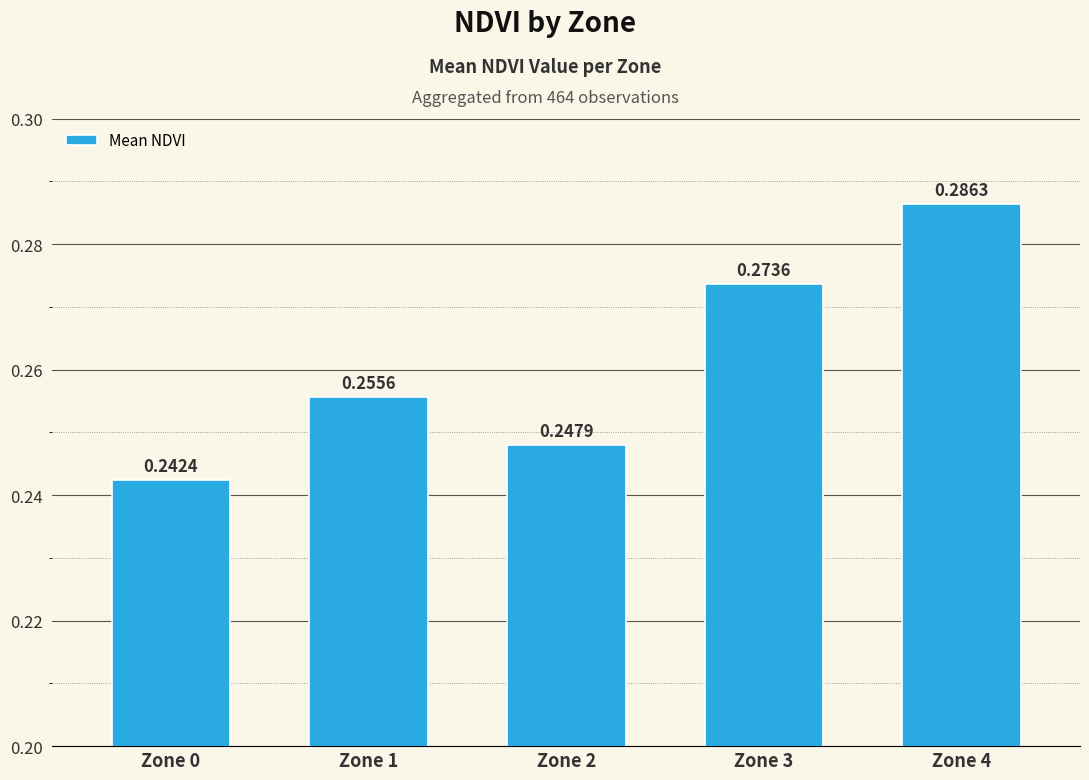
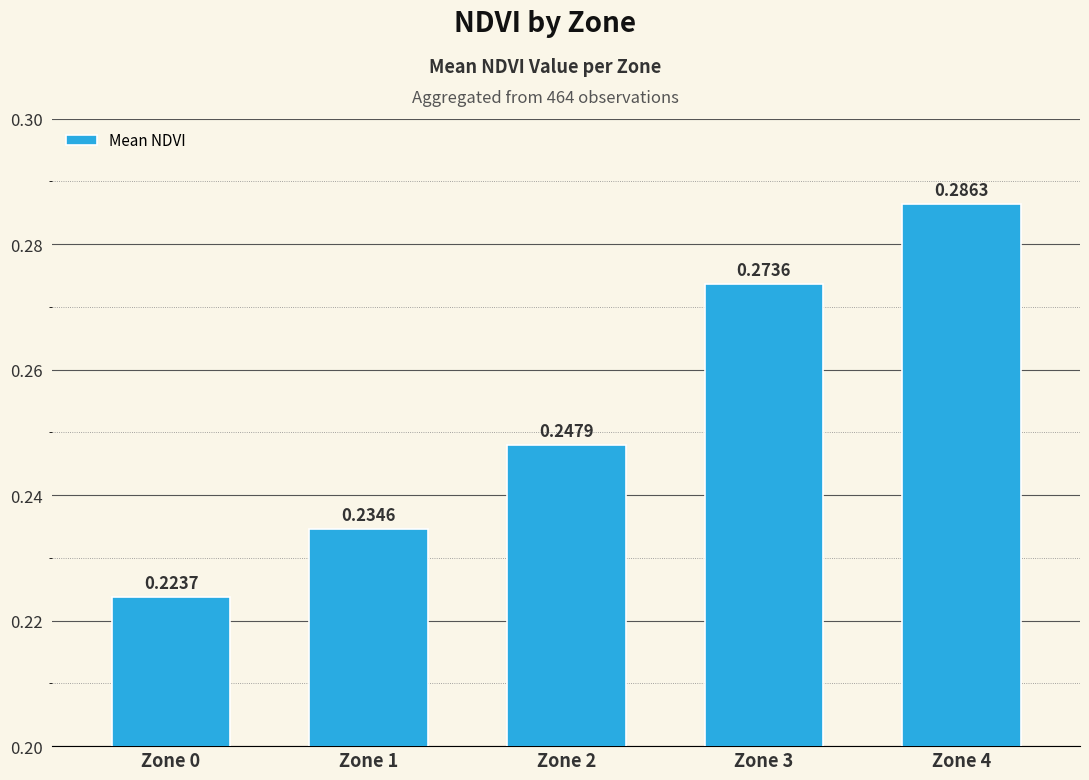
Zone 0: 0.2424 -> 0.2237
Zone 1: 0.2556 -> 0.2346
